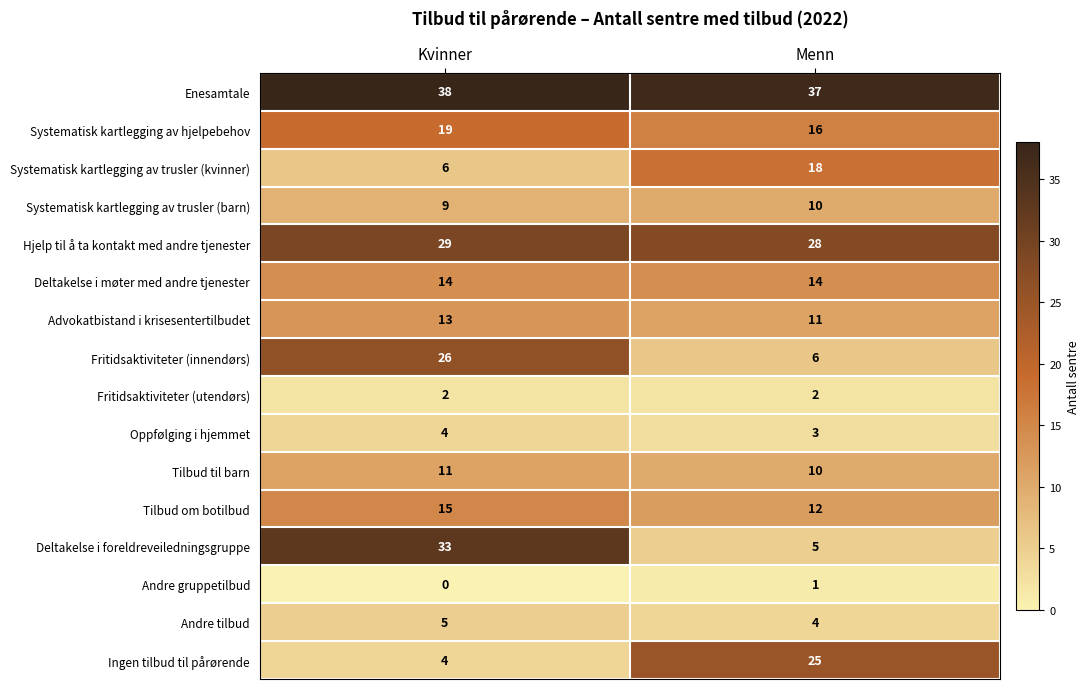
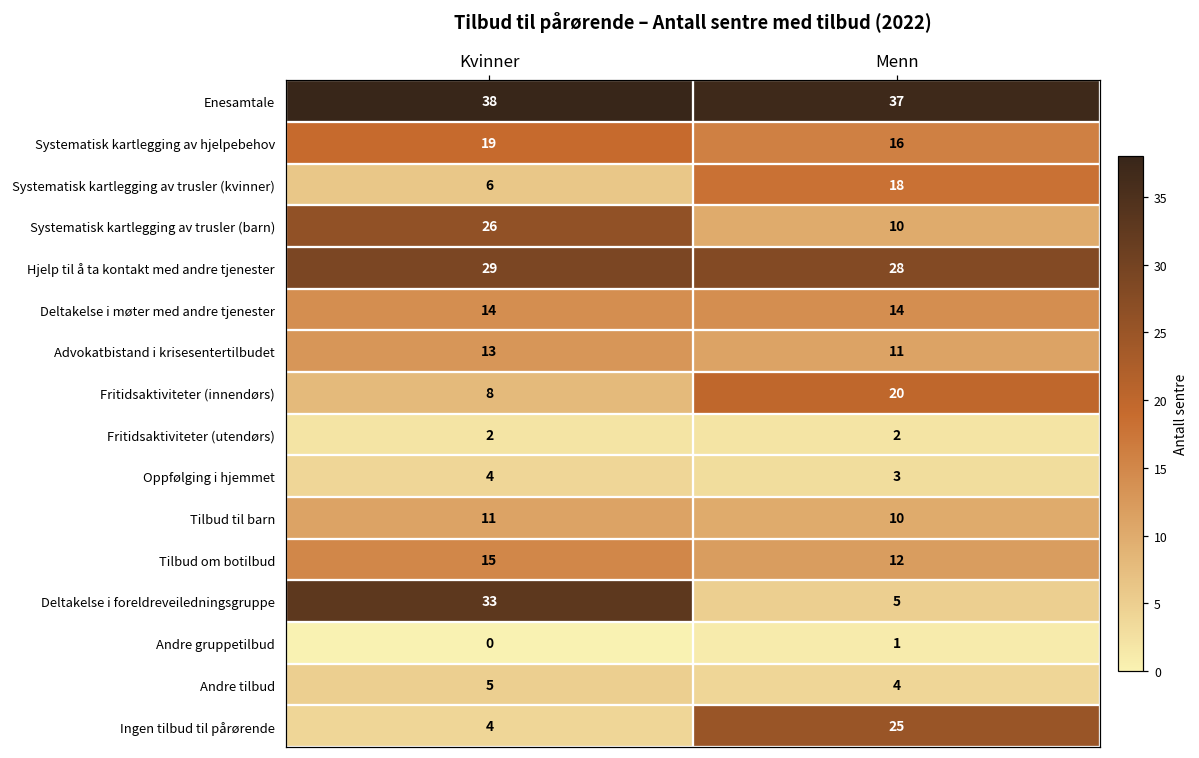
Systematisk kartlegging av trusler (barn), Kvinner: 9 -> 26
Fritidsaktiviteter (innendørs), Kvinner: 26 -> 8
Fritidsaktiviteter (innendørs), Menn: 6 -> 20
